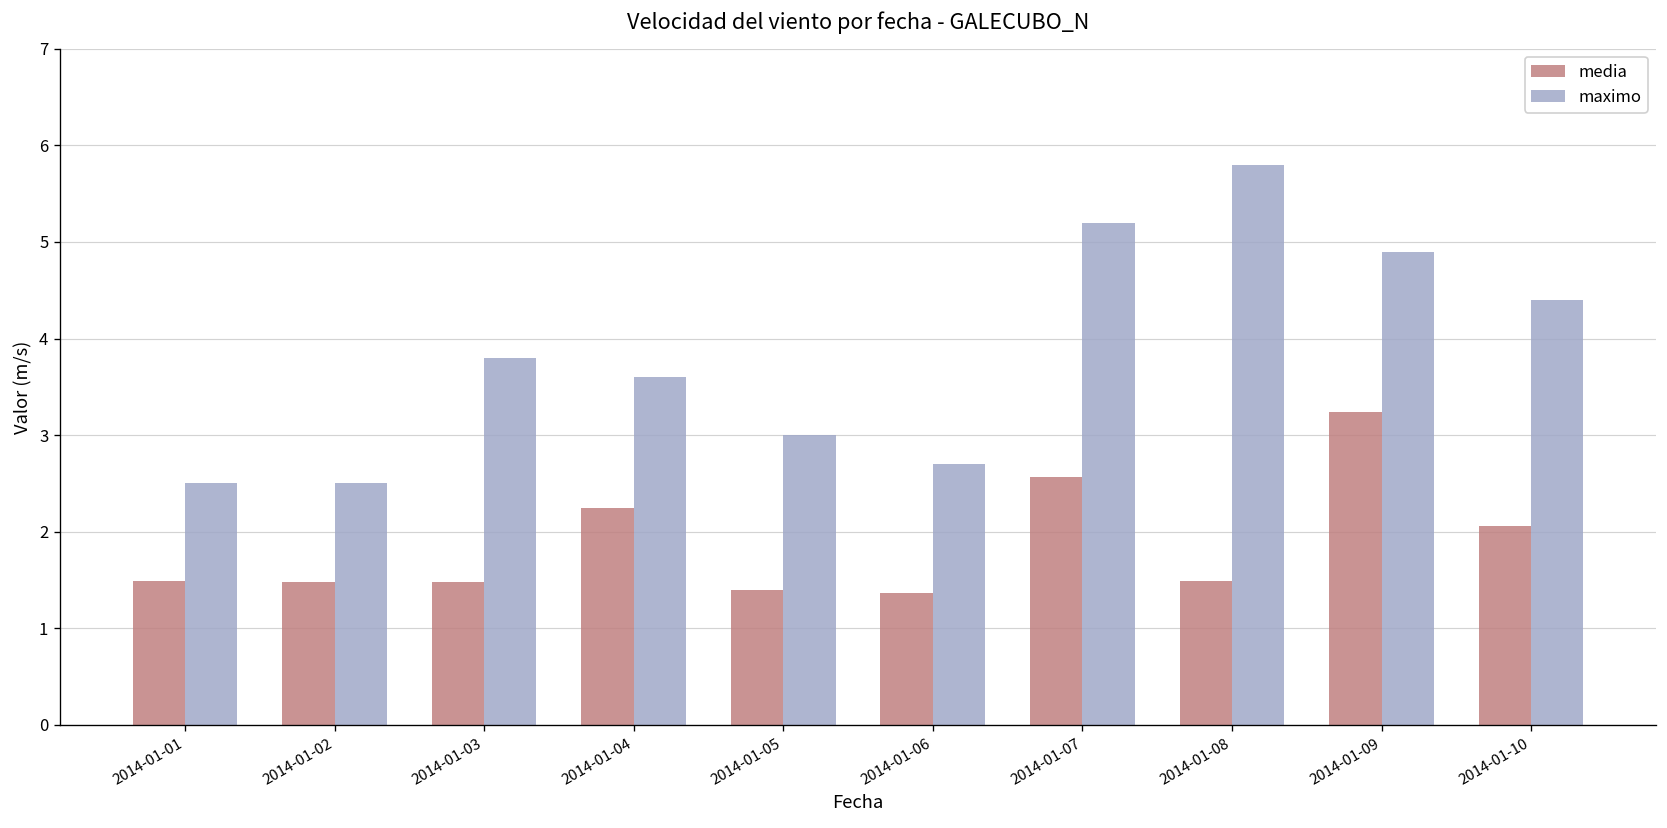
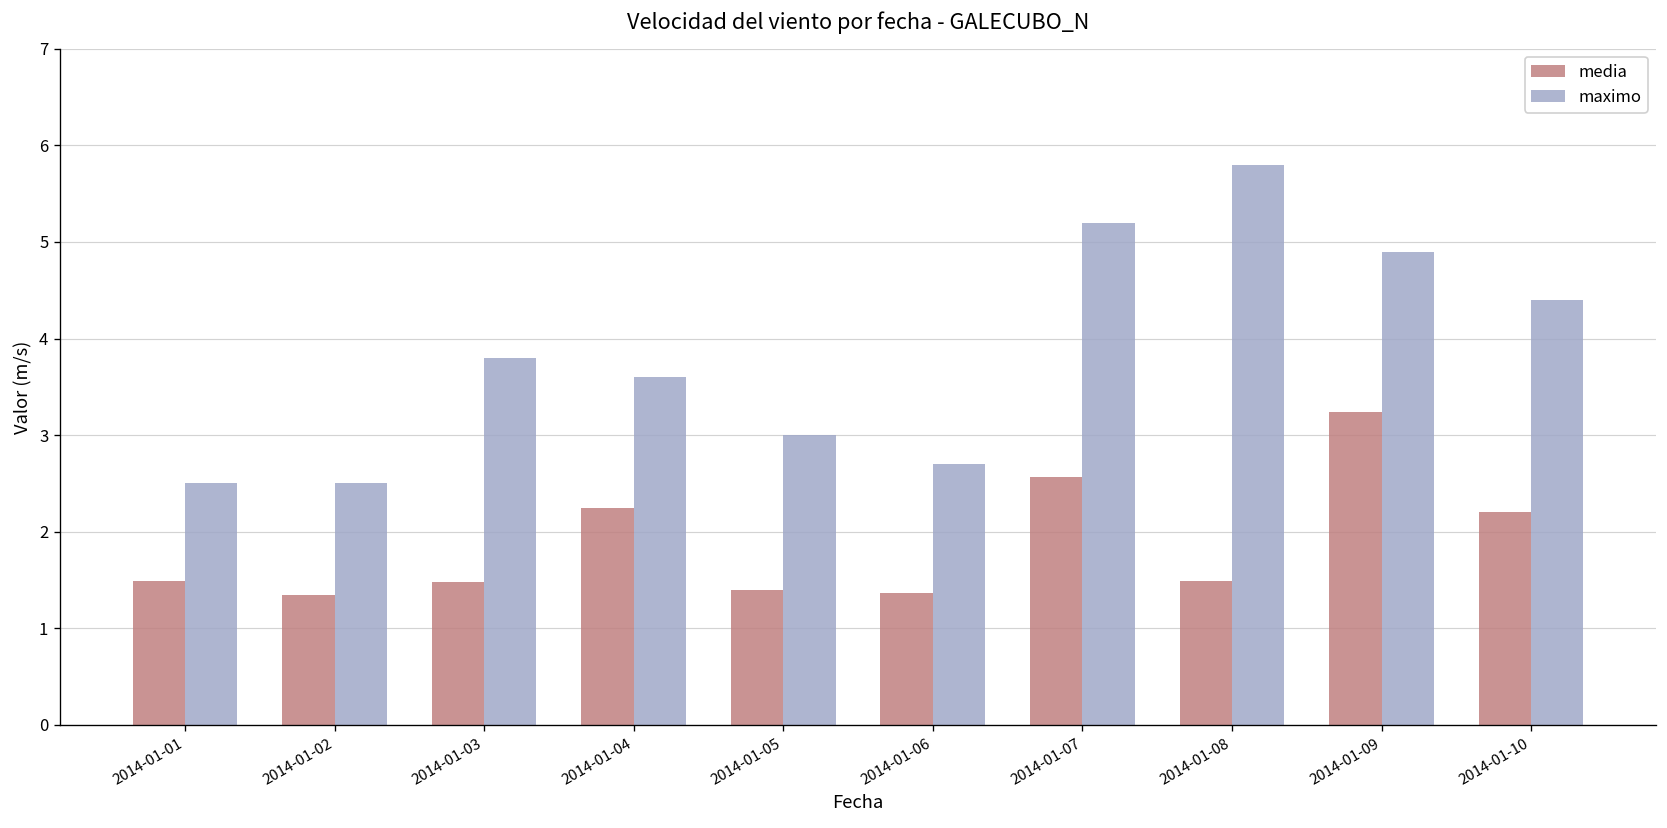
media, 2014-01-02: 1.5 -> 1.3
media, 2014-01-10: 2.1 -> 2.2
